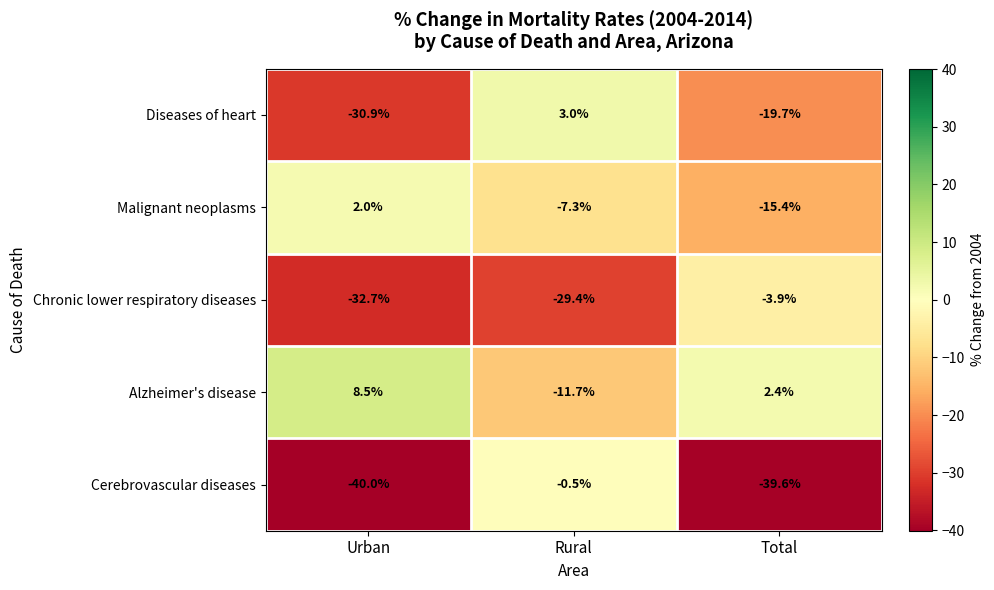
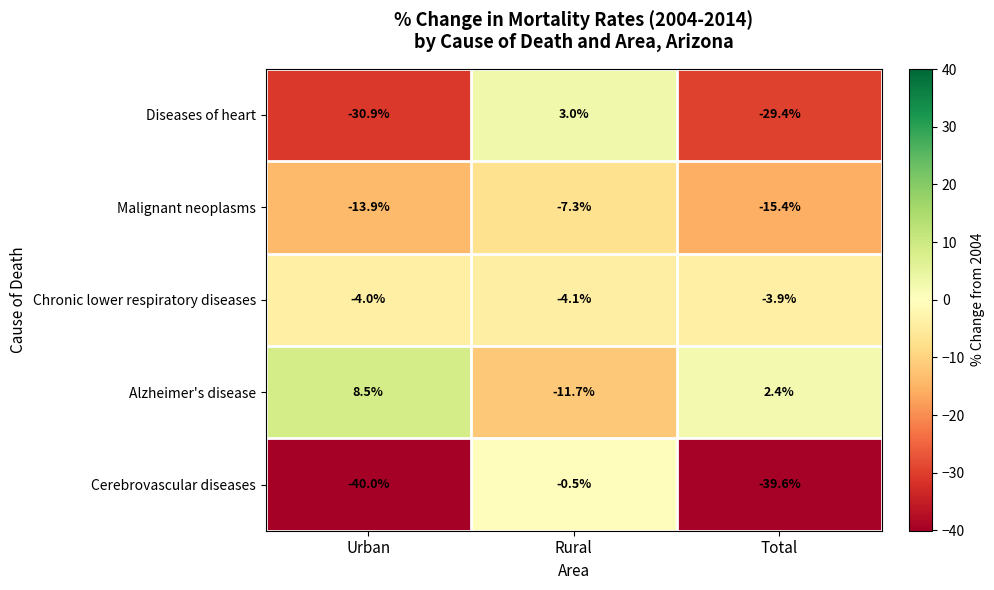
Diseases of heart, Total: -19.7% -> -29.4%
Malignant neoplasms, Urban: 2.0% -> -13.9%
Chronic lower respiratory diseases, Urban: -32.7% -> -4.0%
Chronic lower respiratory diseases, Rural: -29.4% -> -4.1%
